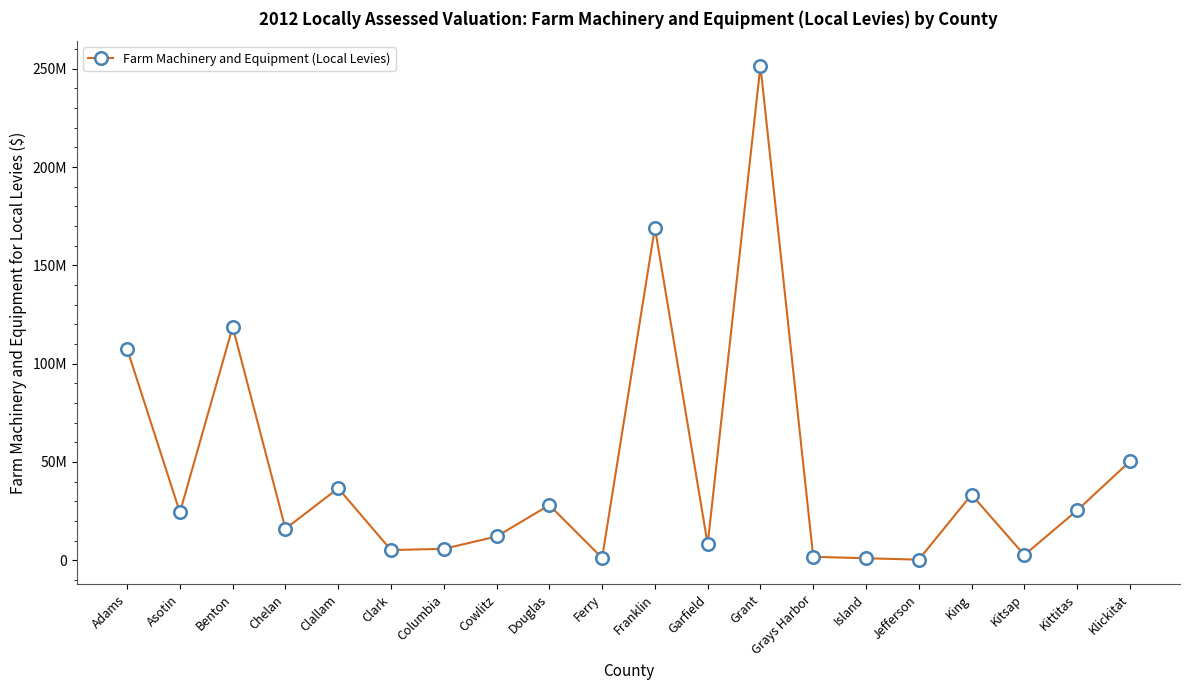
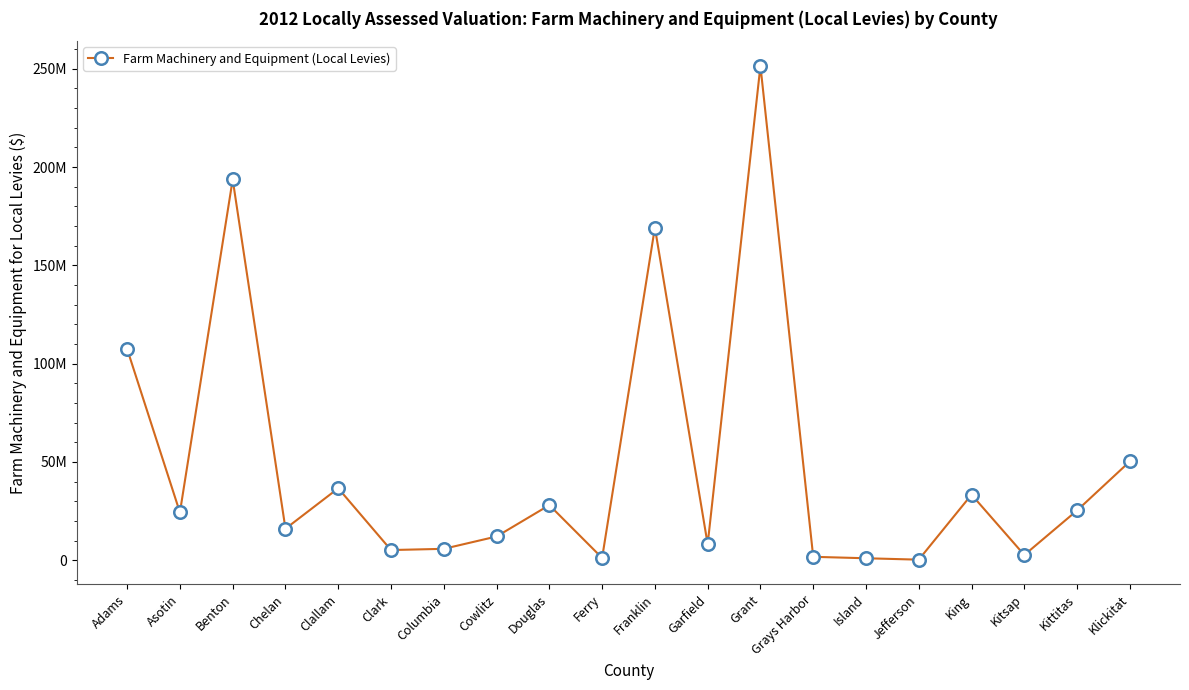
Benton: 119000000 -> 194000000
